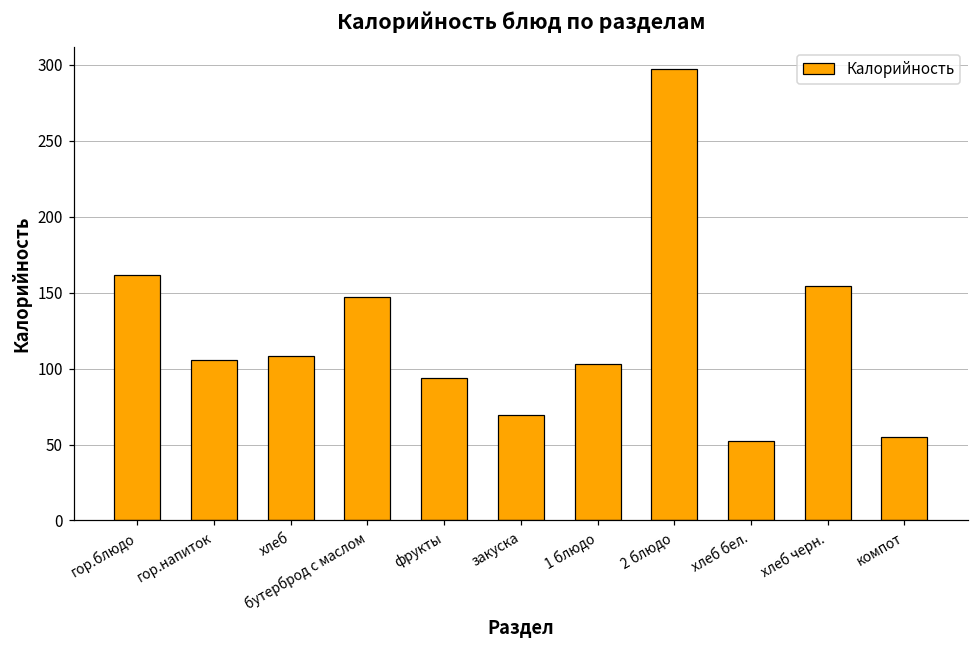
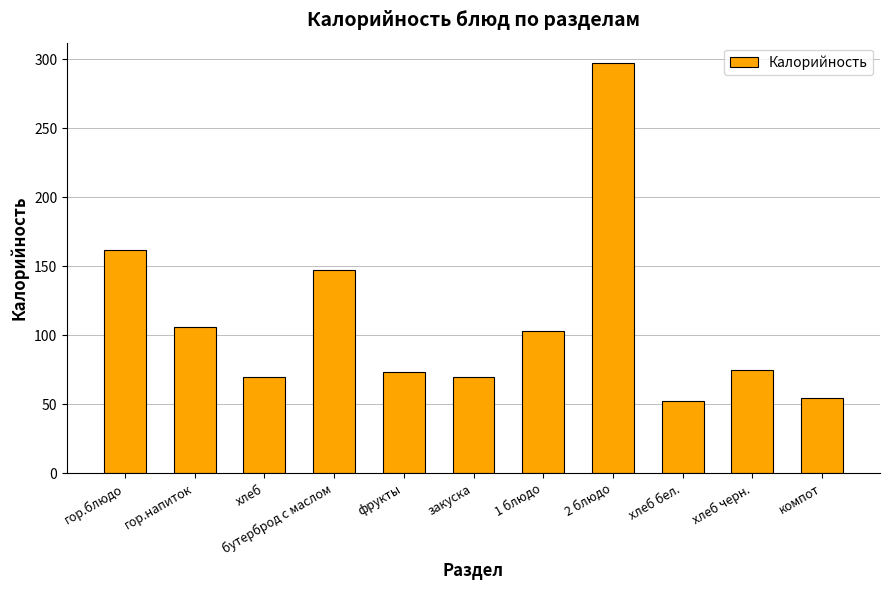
хлеб: 108 -> 70
фрукты: 94 -> 73
хлеб черн.: 155 -> 75
